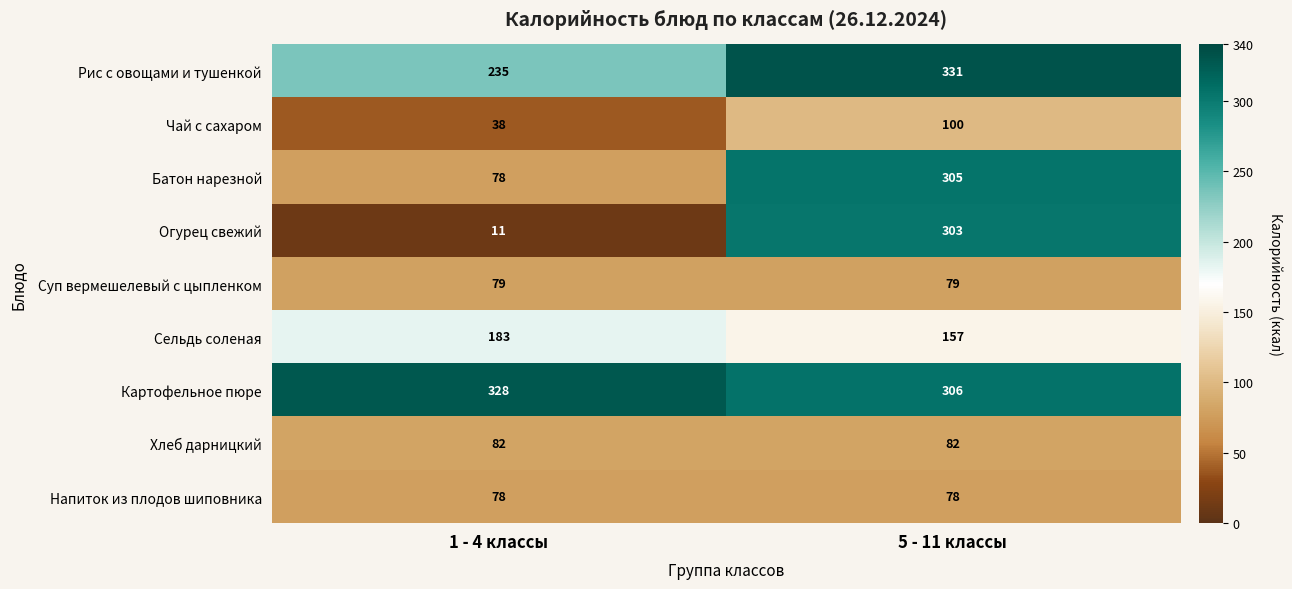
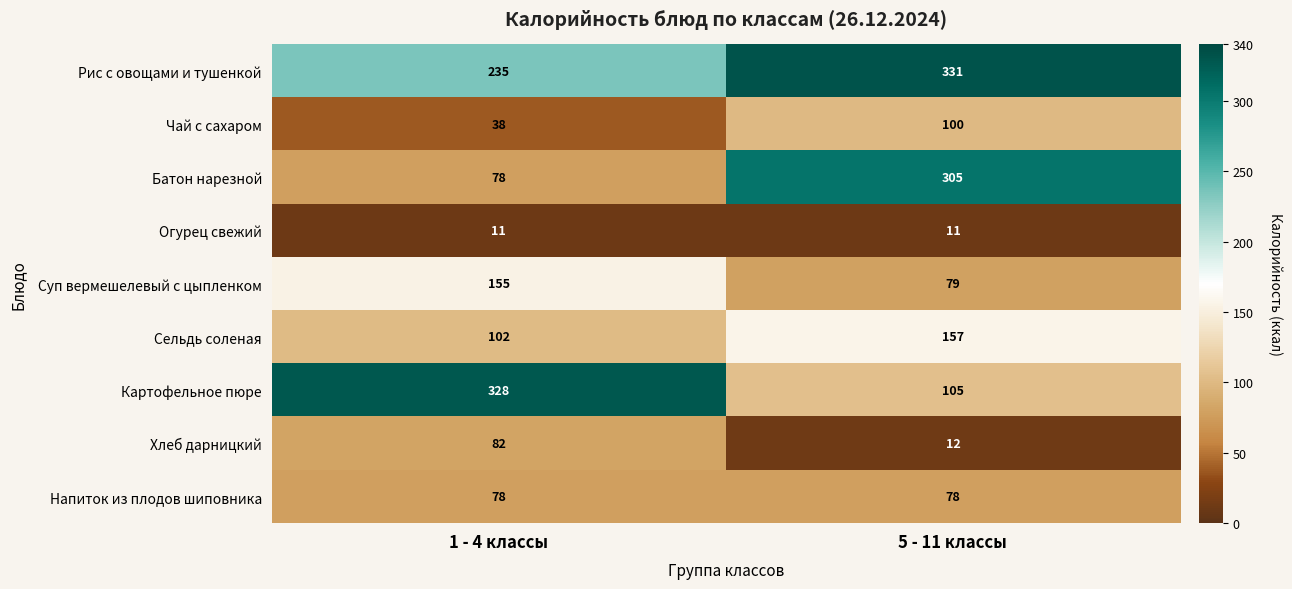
Огурец свежий, 5 - 11 классы: 303 -> 11
Суп вермешелевый с цыпленком, 1 - 4 классы: 79 -> 155
Сельдь соленая, 1 - 4 классы: 183 -> 102
Картофельное пюре, 5 - 11 классы: 306 -> 105
Хлеб дарницкий, 5 - 11 классы: 82 -> 12
